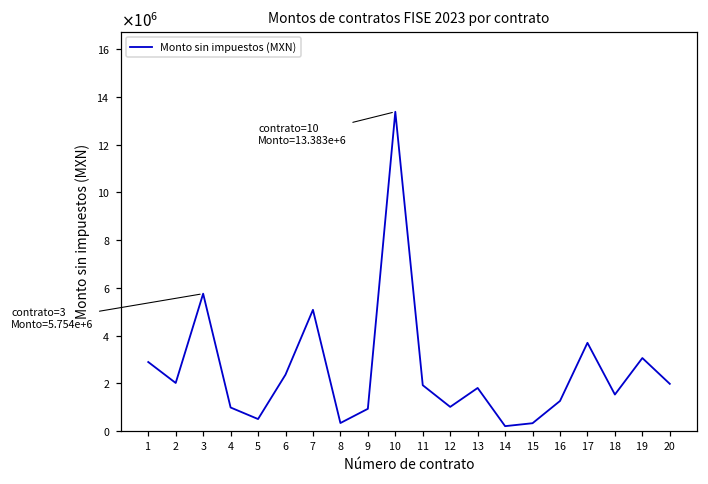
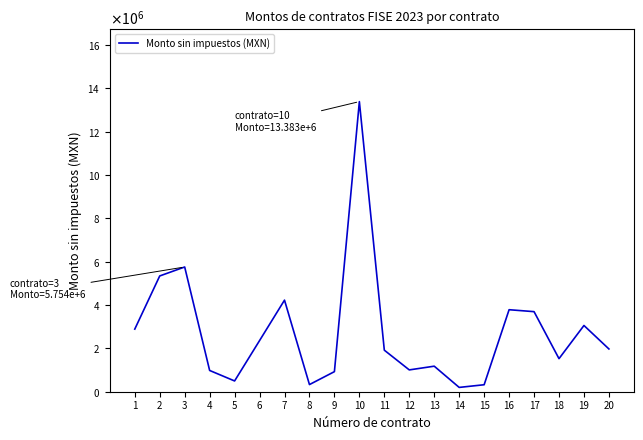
2: 2000000 -> 5300000
7: 5100000 -> 4200000
13: 1800000 -> 1200000
16: 1300000 -> 3800000
